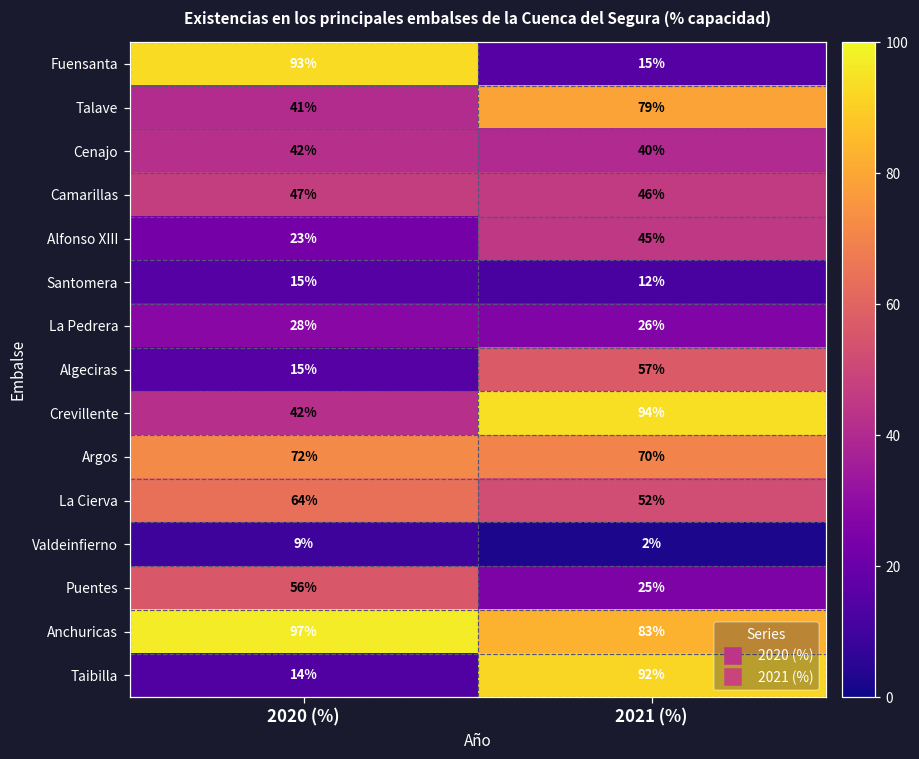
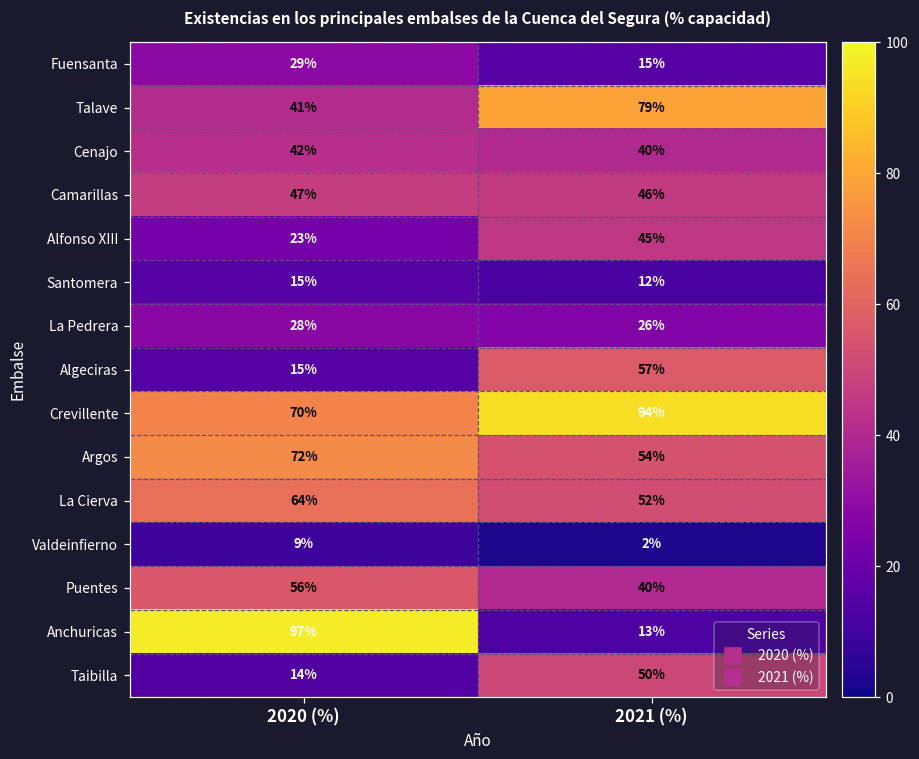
Fuensanta, 2020 (%): 93% -> 29%
Crevillente, 2020 (%): 42% -> 70%
Argos, 2021 (%): 70% -> 54%
Puentes, 2021 (%): 25% -> 40%
Anchuricas, 2021 (%): 83% -> 13%
Taibilla, 2021 (%): 92% -> 50%
